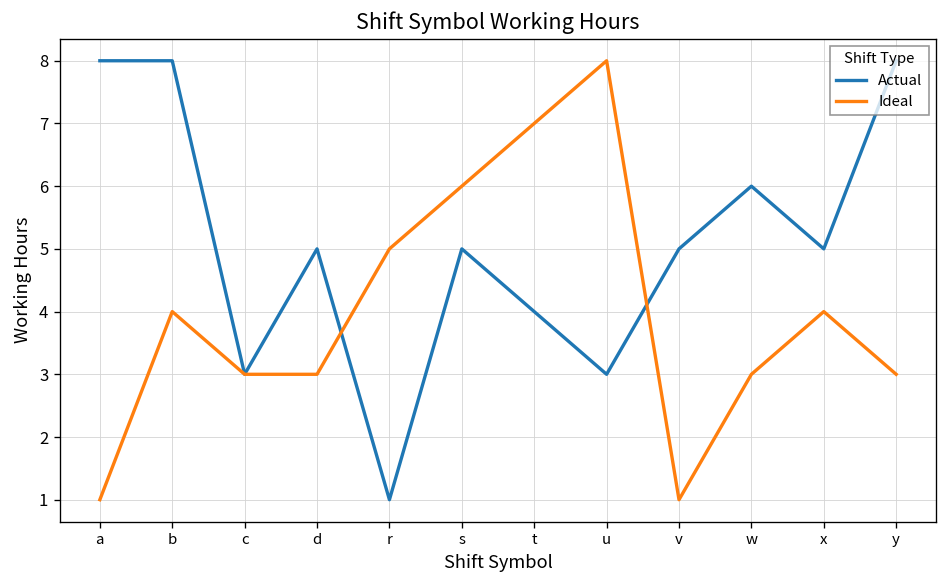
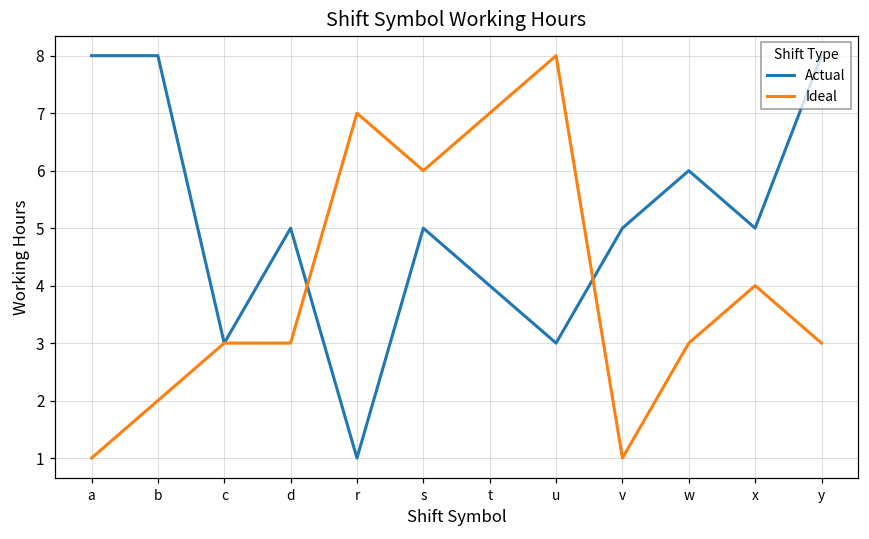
Ideal, b: 4 -> 2
Ideal, r: 5 -> 7
